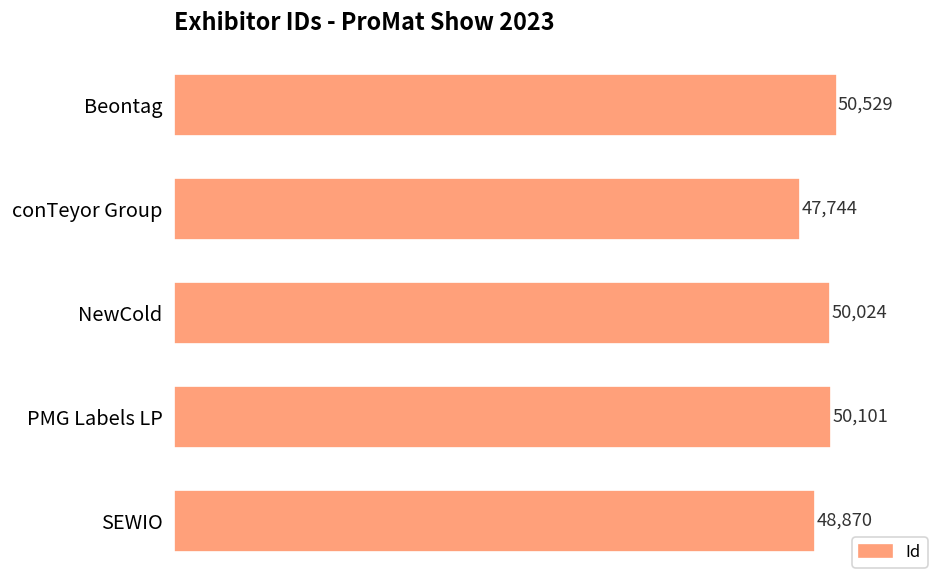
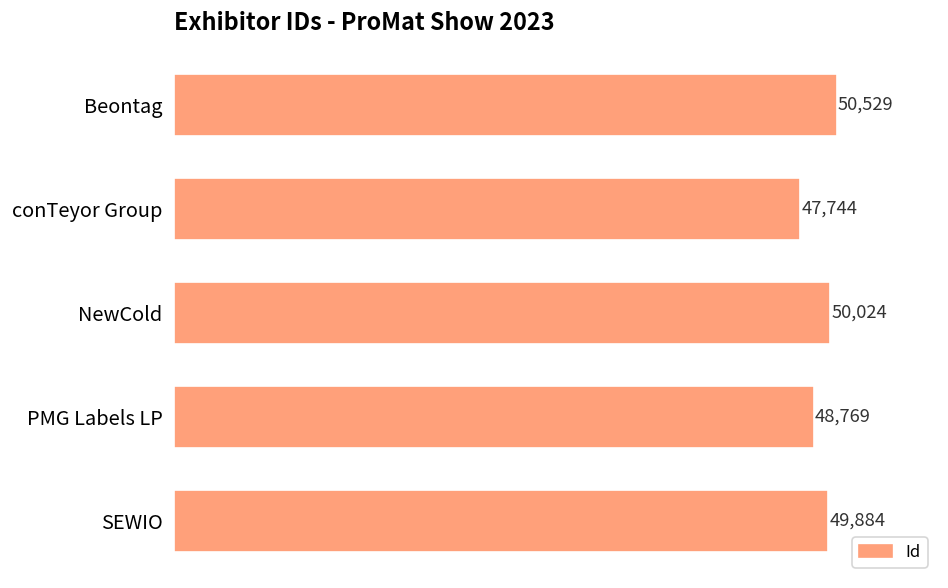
PMG Labels LP: 50,101 -> 48,769
SEWIO: 48,870 -> 49,884
